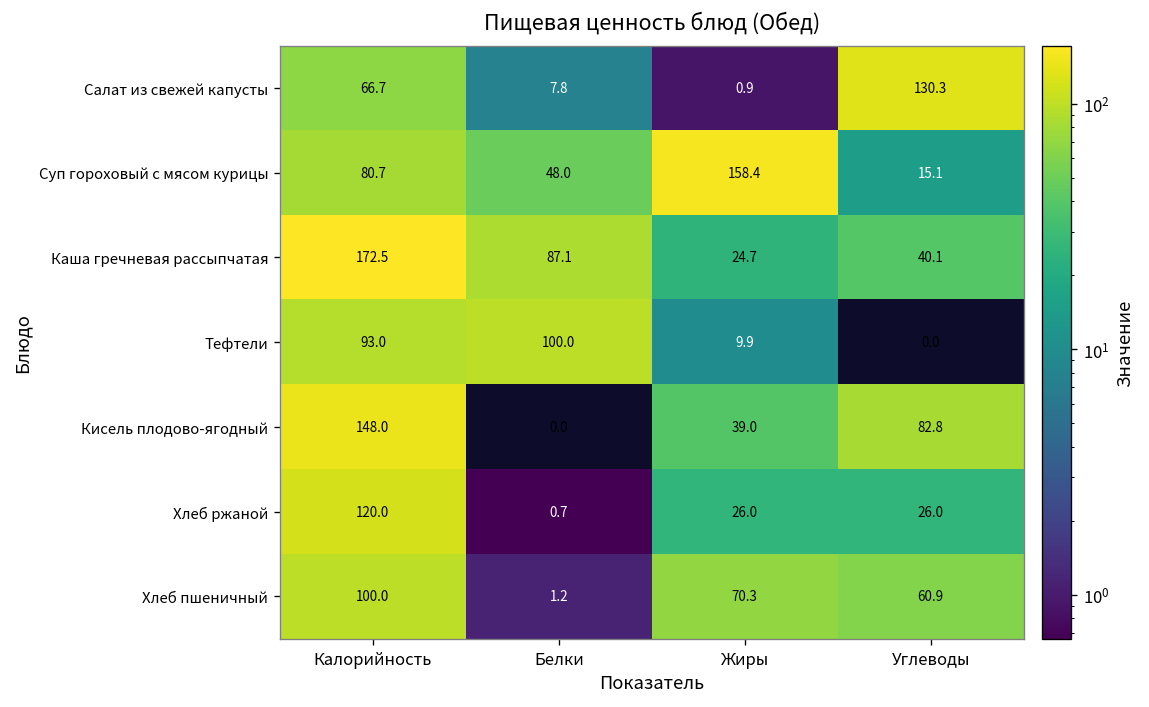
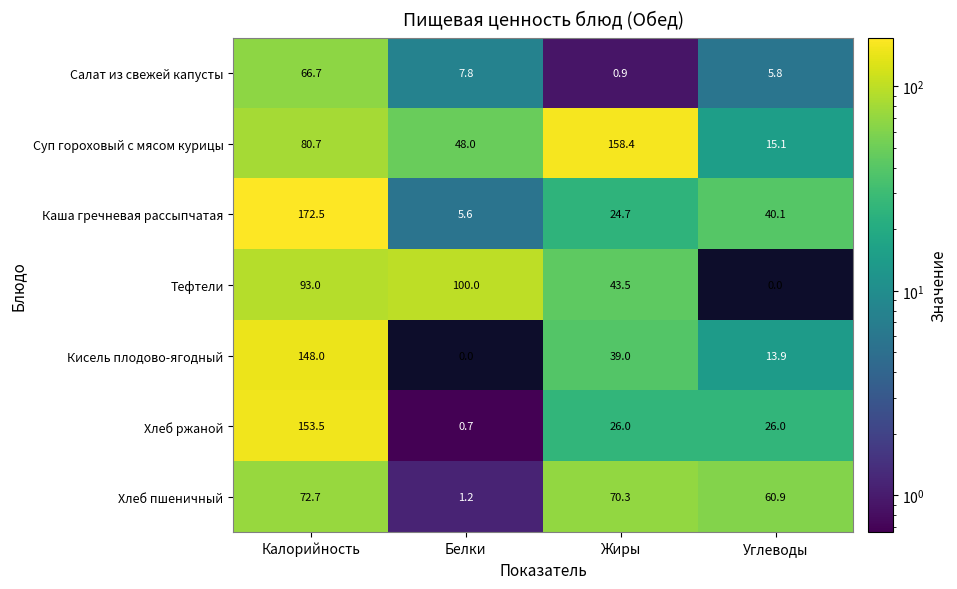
Салат из свежей капусты, Углеводы: 130.3 -> 5.8
Каша гречневая рассыпчатая, Белки: 87.1 -> 5.6
Тефтели, Жиры: 9.9 -> 43.5
Кисель плодово-ягодный, Углеводы: 82.8 -> 13.9
Хлеб ржаной, Калорийность: 120.0 -> 153.5
Хлеб пшеничный, Калорийность: 100.0 -> 72.7
